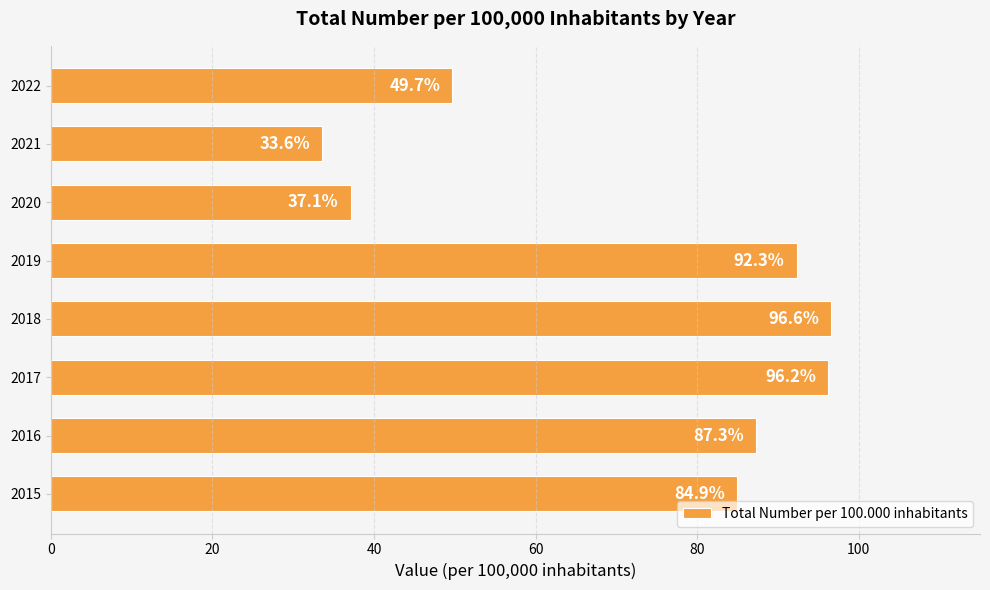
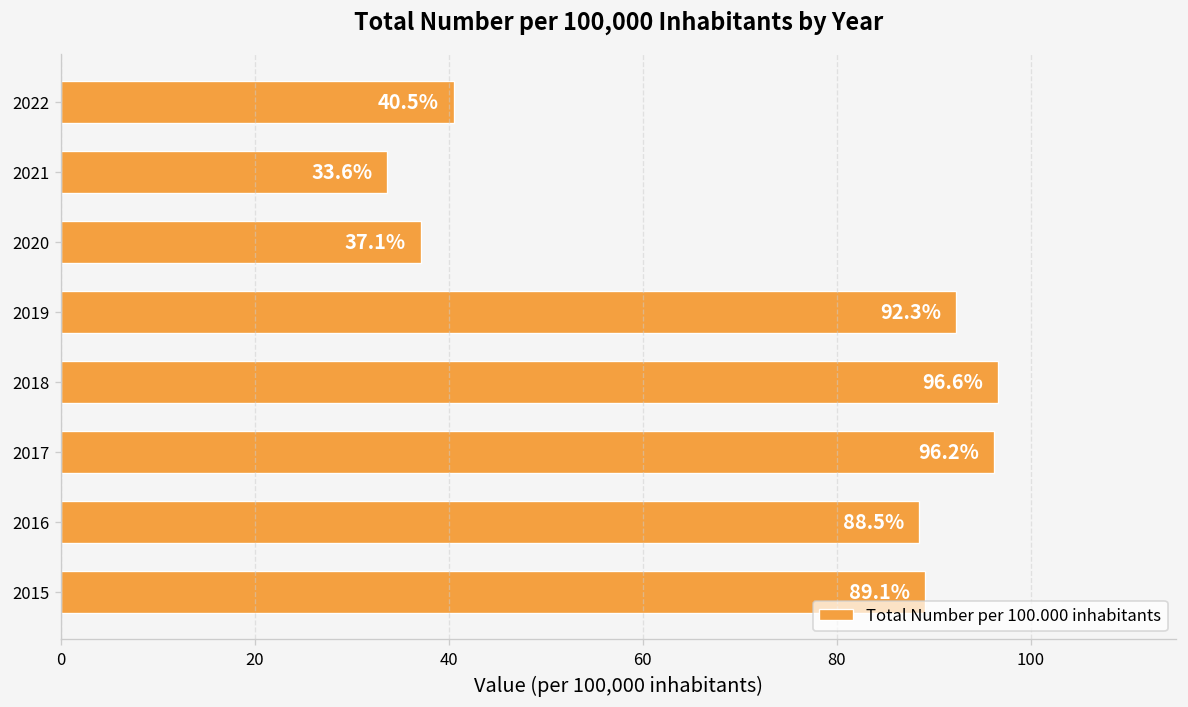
2022: 49.7% -> 40.5%
2016: 87.3% -> 88.5%
2015: 84.9% -> 89.1%
